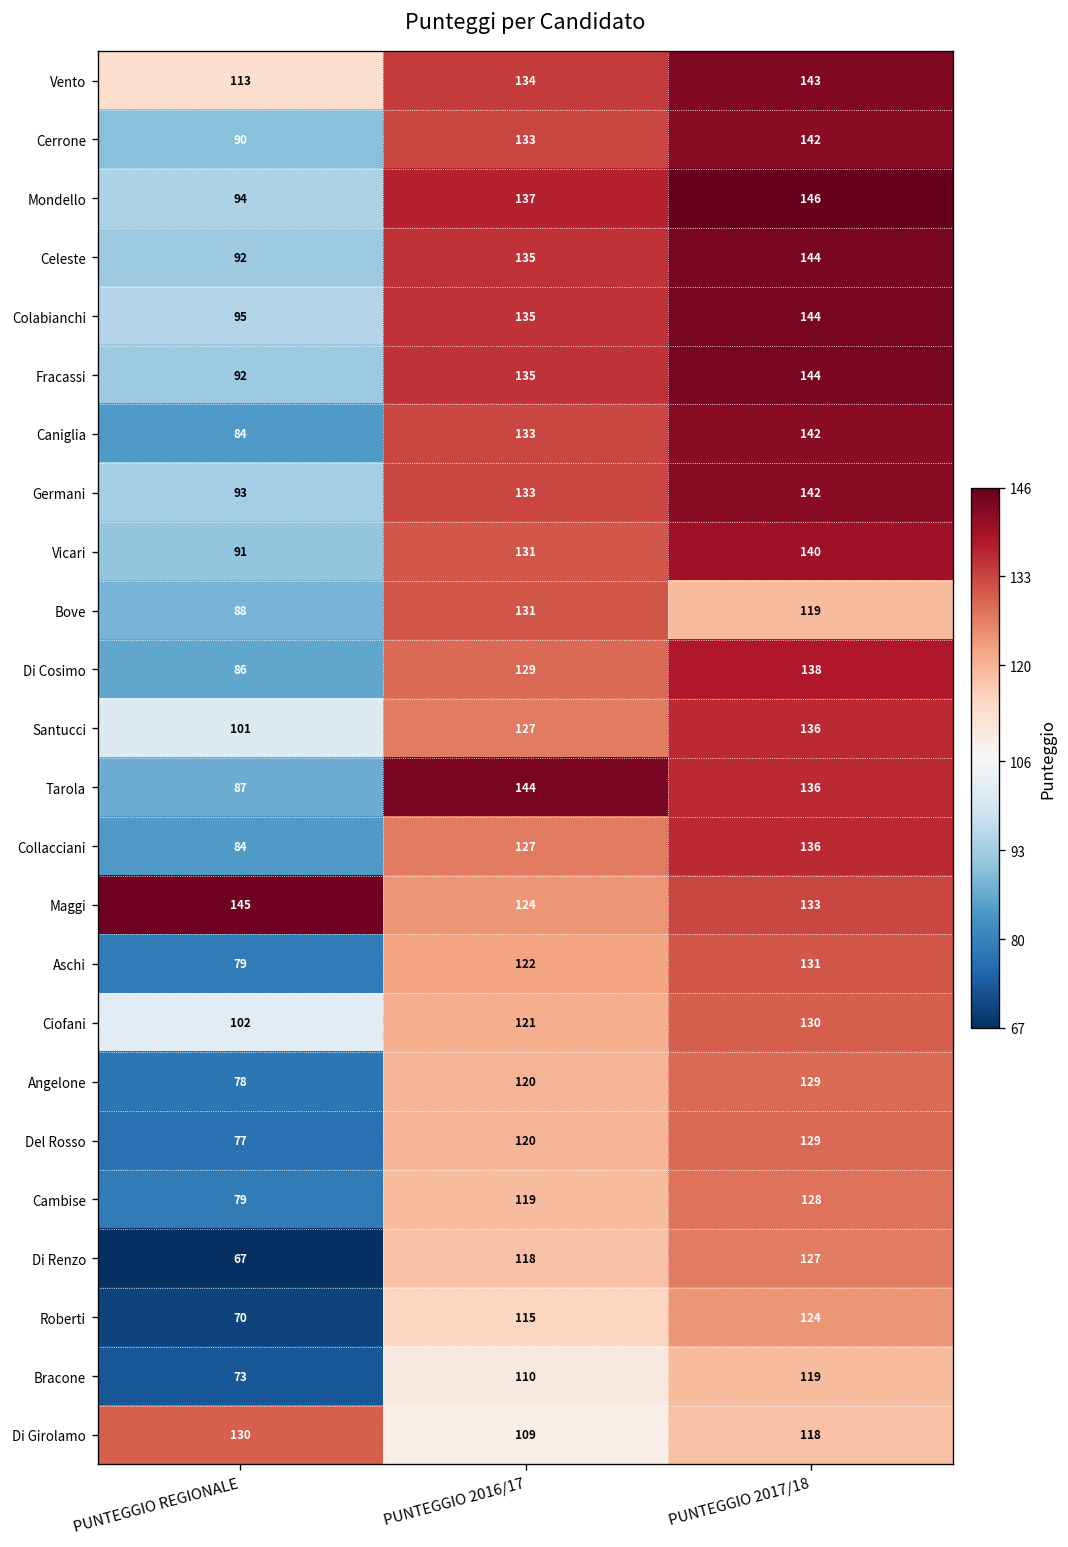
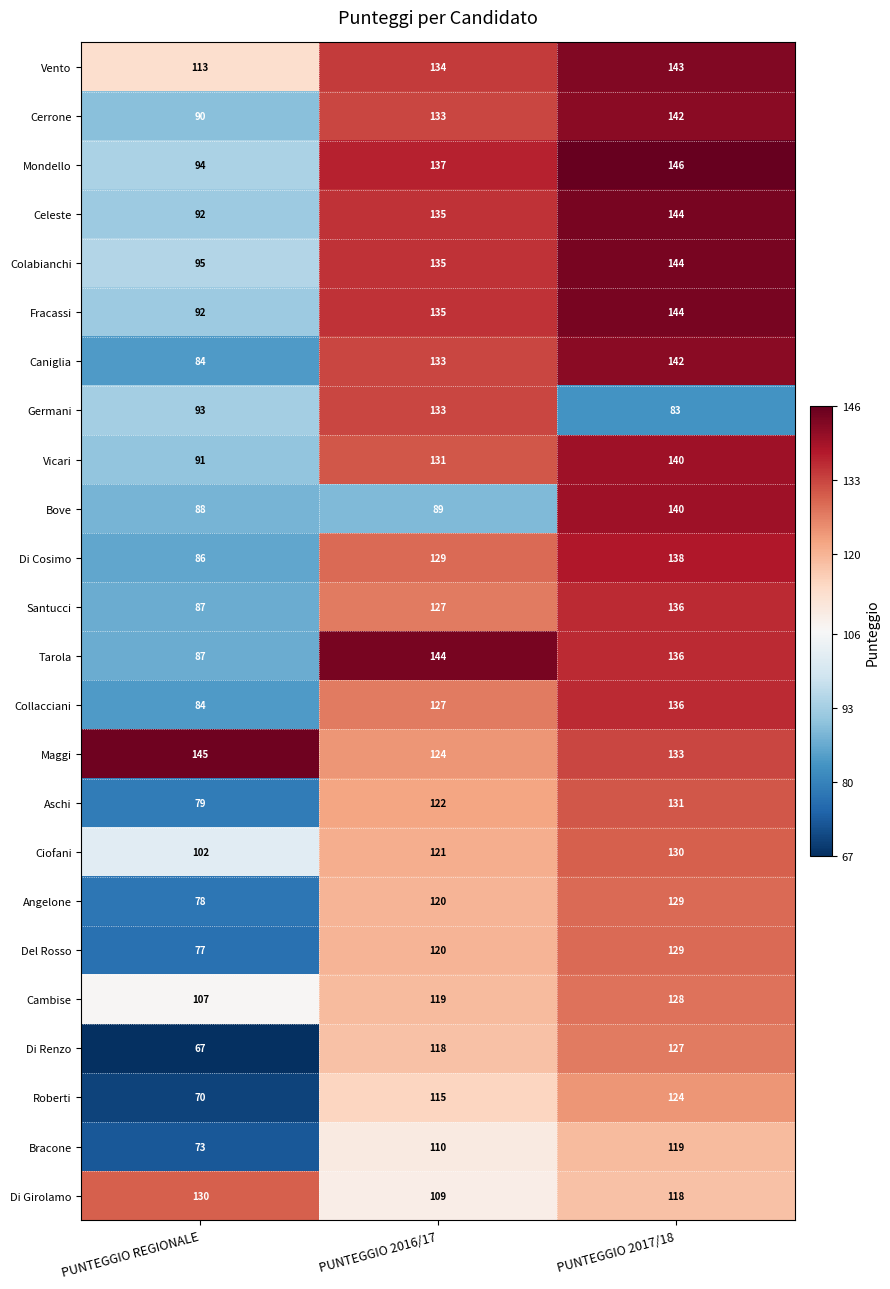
Germani, PUNTEGGIO 2017/18: 142 -> 83
Bove, PUNTEGGIO 2016/17: 131 -> 89
Bove, PUNTEGGIO 2017/18: 119 -> 140
Santucci, PUNTEGGIO REGIONALE: 101 -> 87
Cambise, PUNTEGGIO REGIONALE: 79 -> 107
